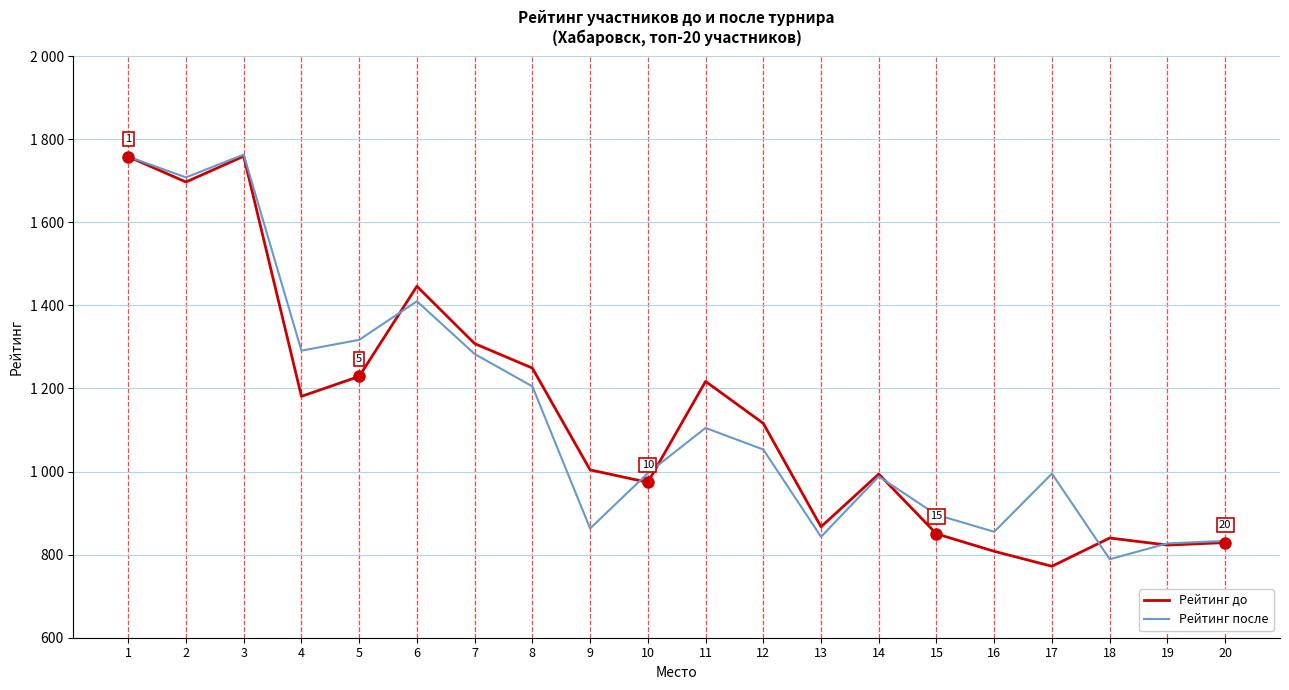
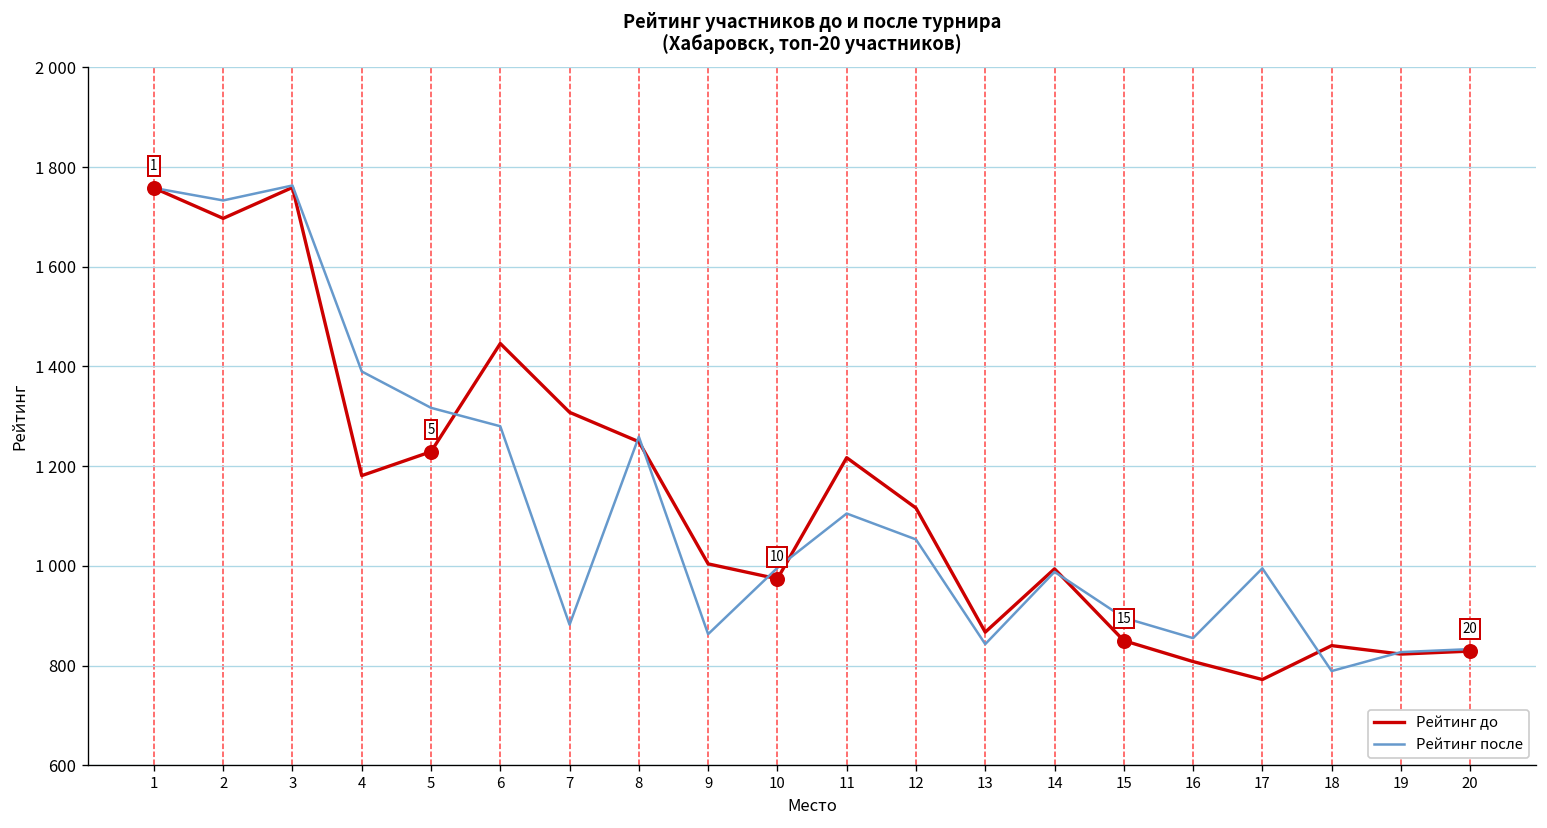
Рейтинг после, 2: 1710 -> 1730
Рейтинг после, 4: 1290 -> 1390
Рейтинг после, 6: 1410 -> 1280
Рейтинг после, 7: 1280 -> 880
Рейтинг после, 8: 1210 -> 1260
